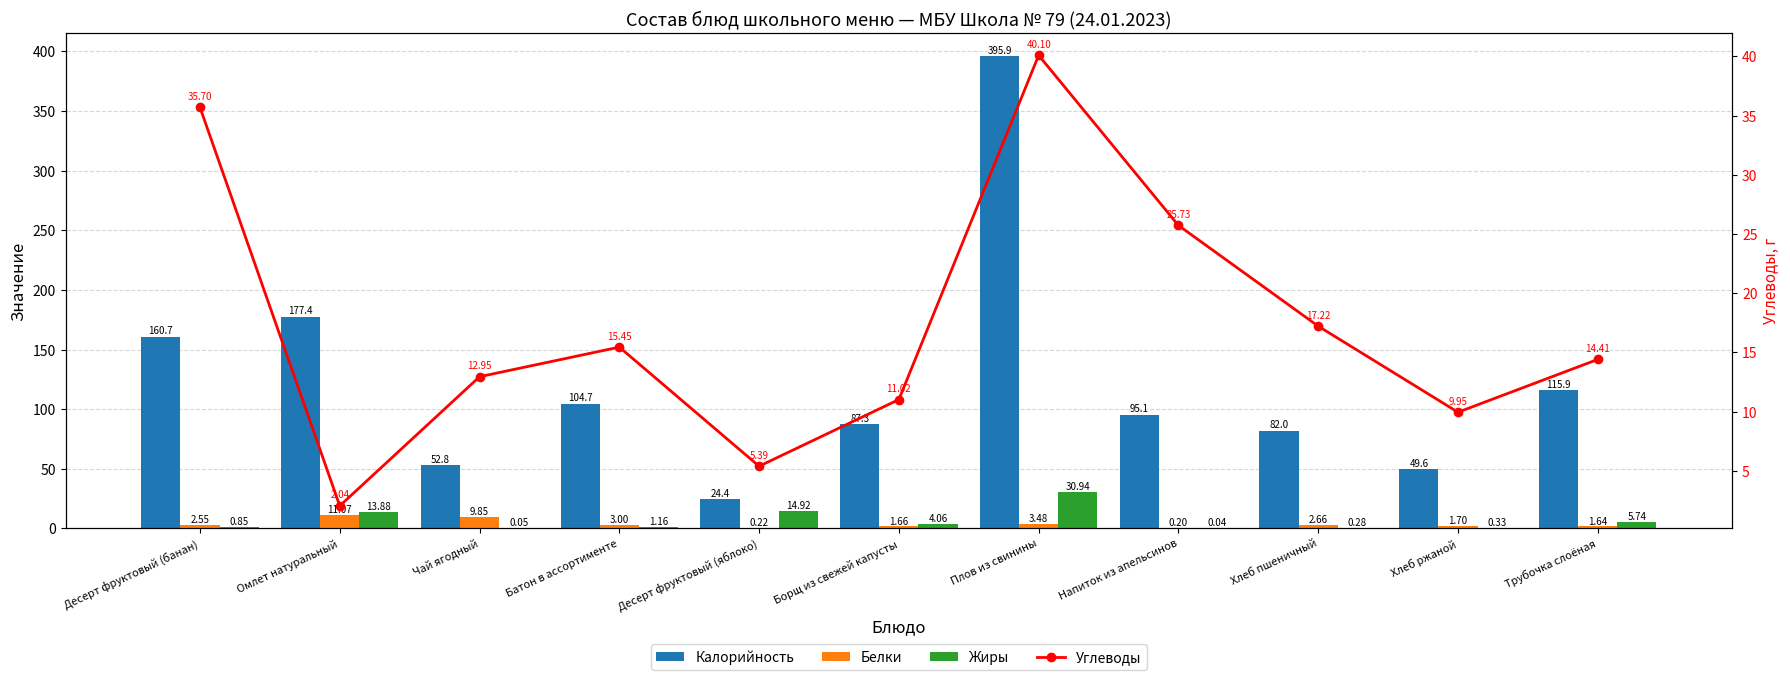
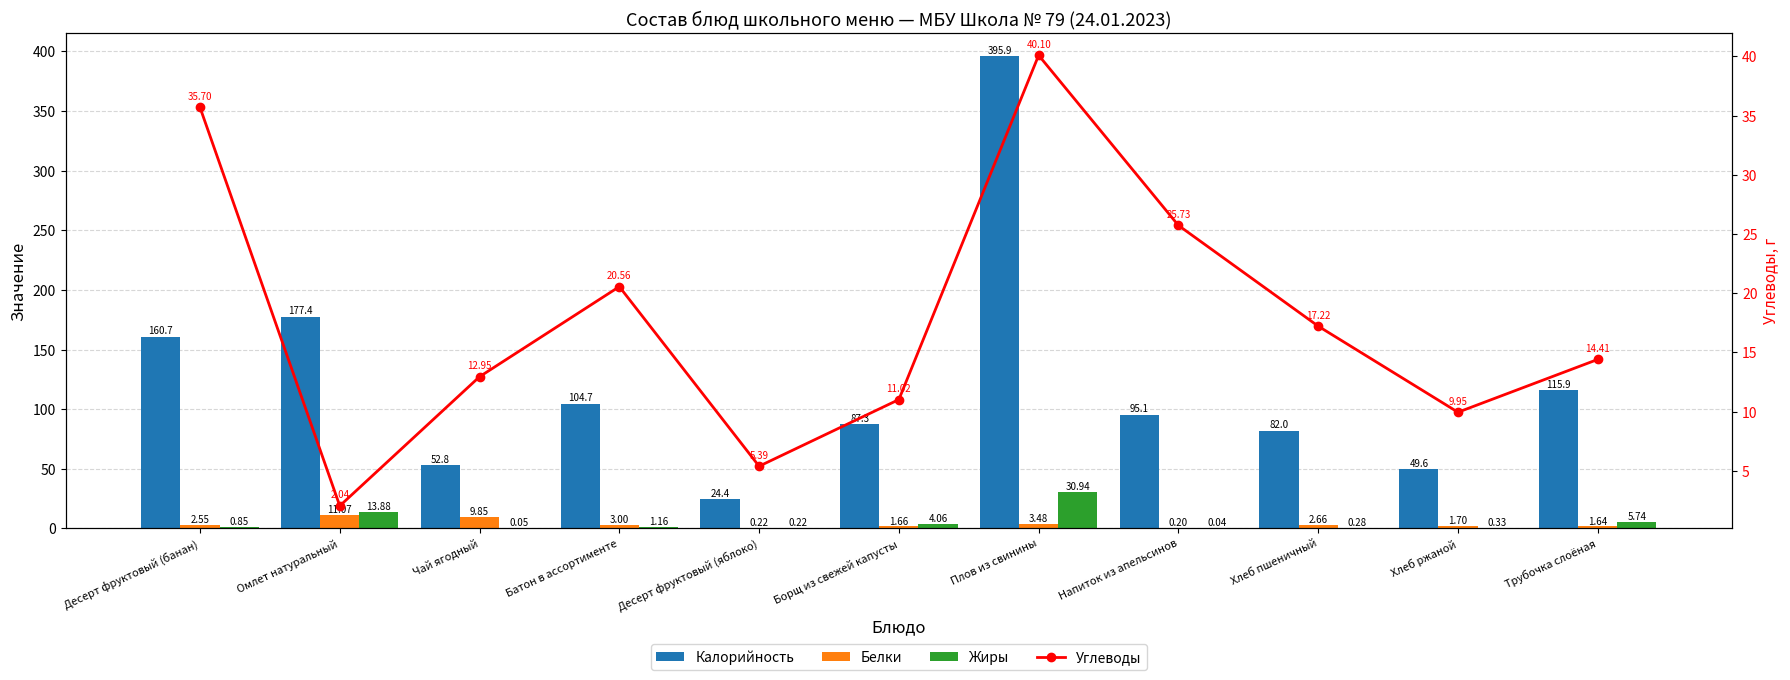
Жиры, Десерт фруктовый (яблоко): 14.92 -> 0.22
Углеводы, Батон в ассортименте: 15.45 -> 20.56
